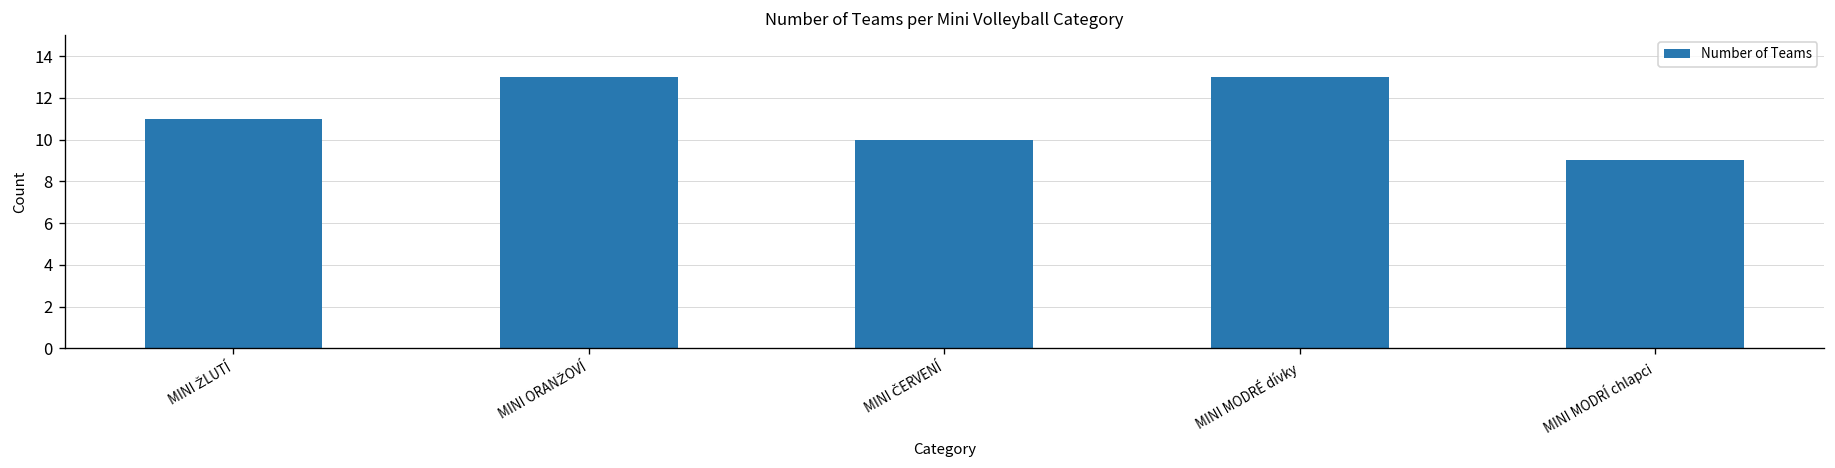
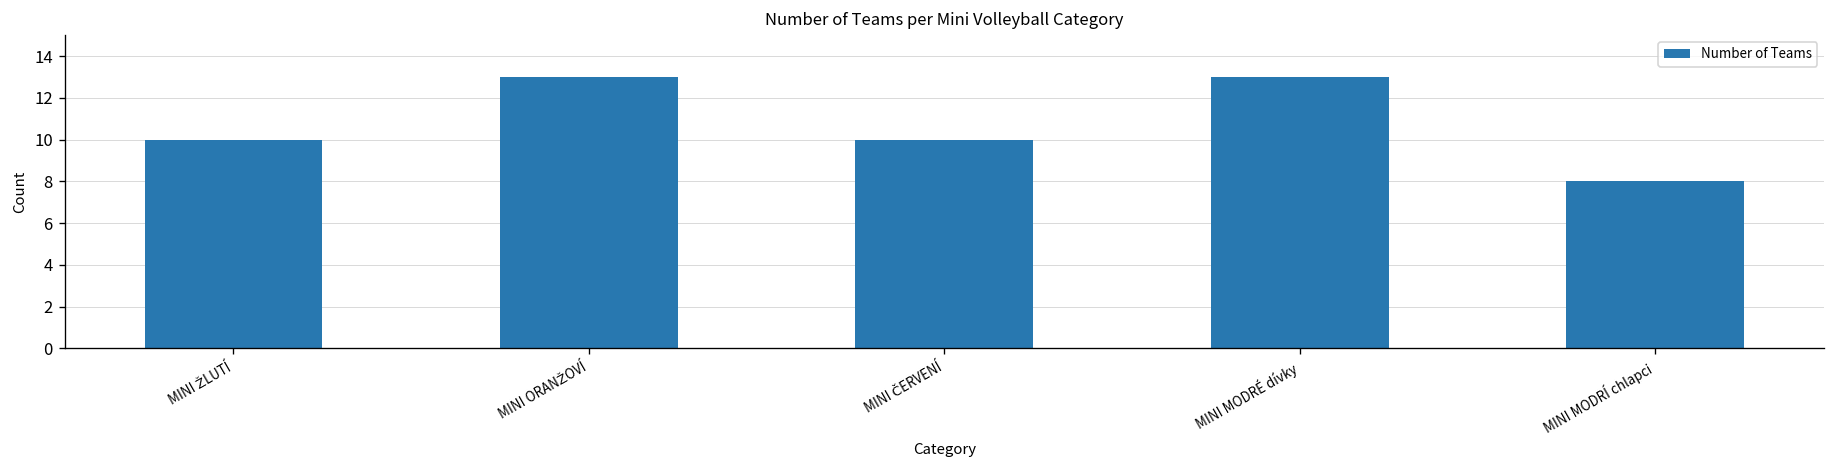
MINI ŽLUTÍ: 11 -> 10
MINI MODRÍ chlapci: 9 -> 8
